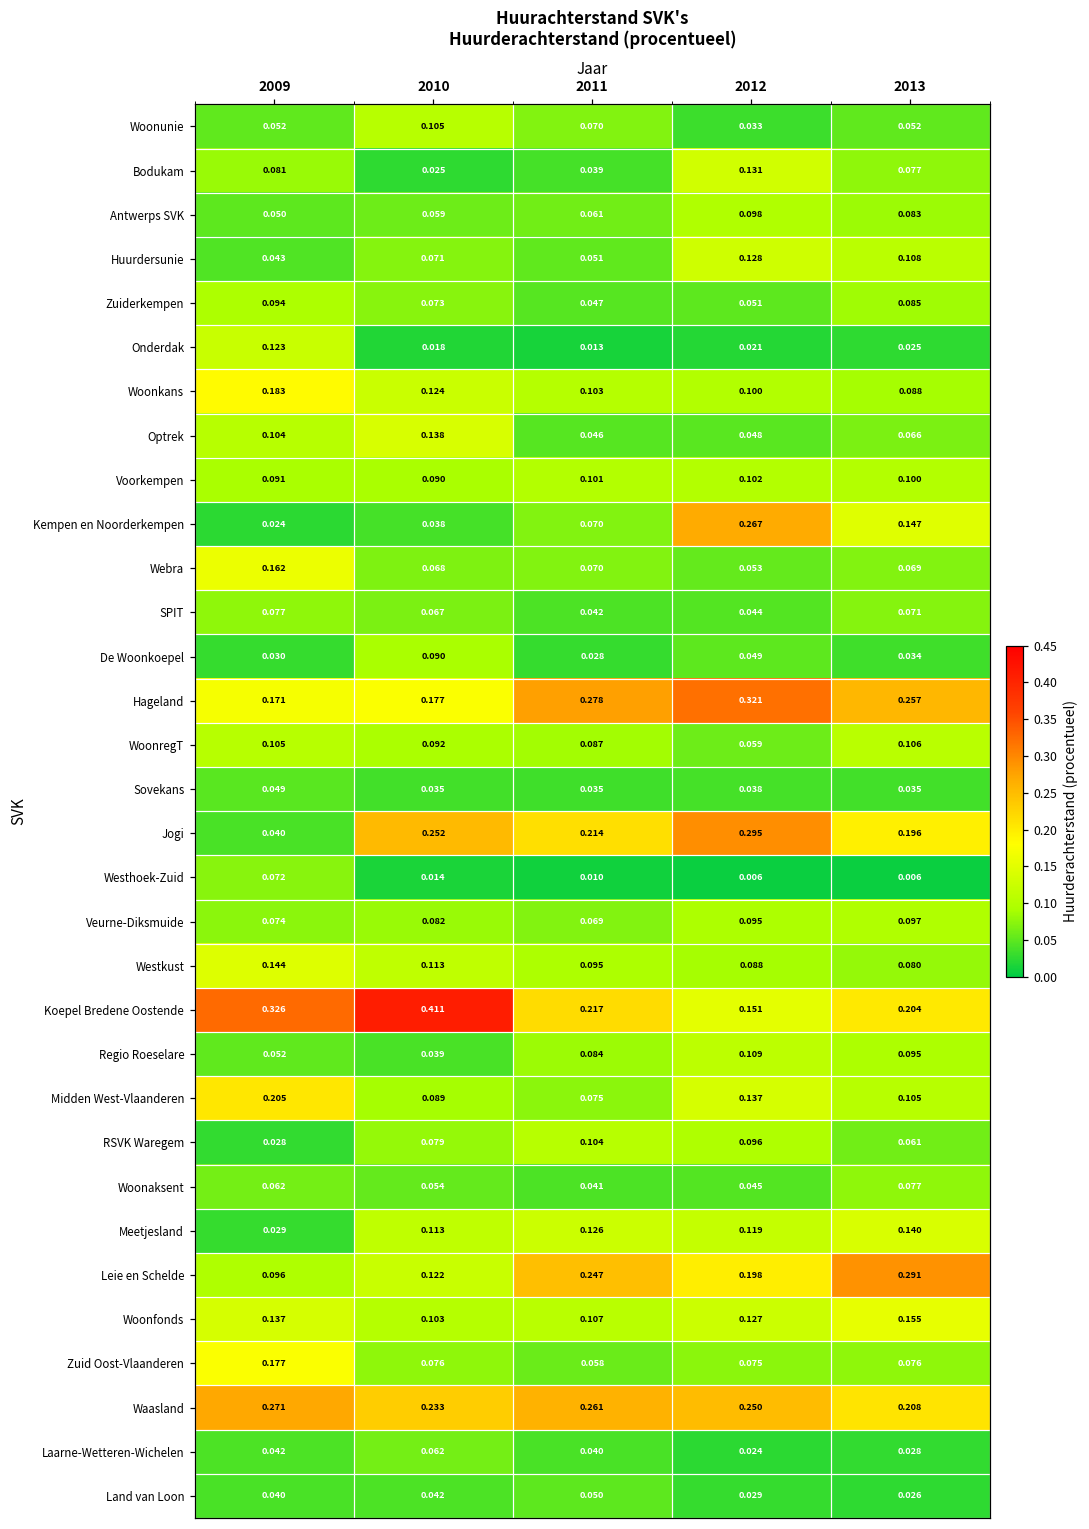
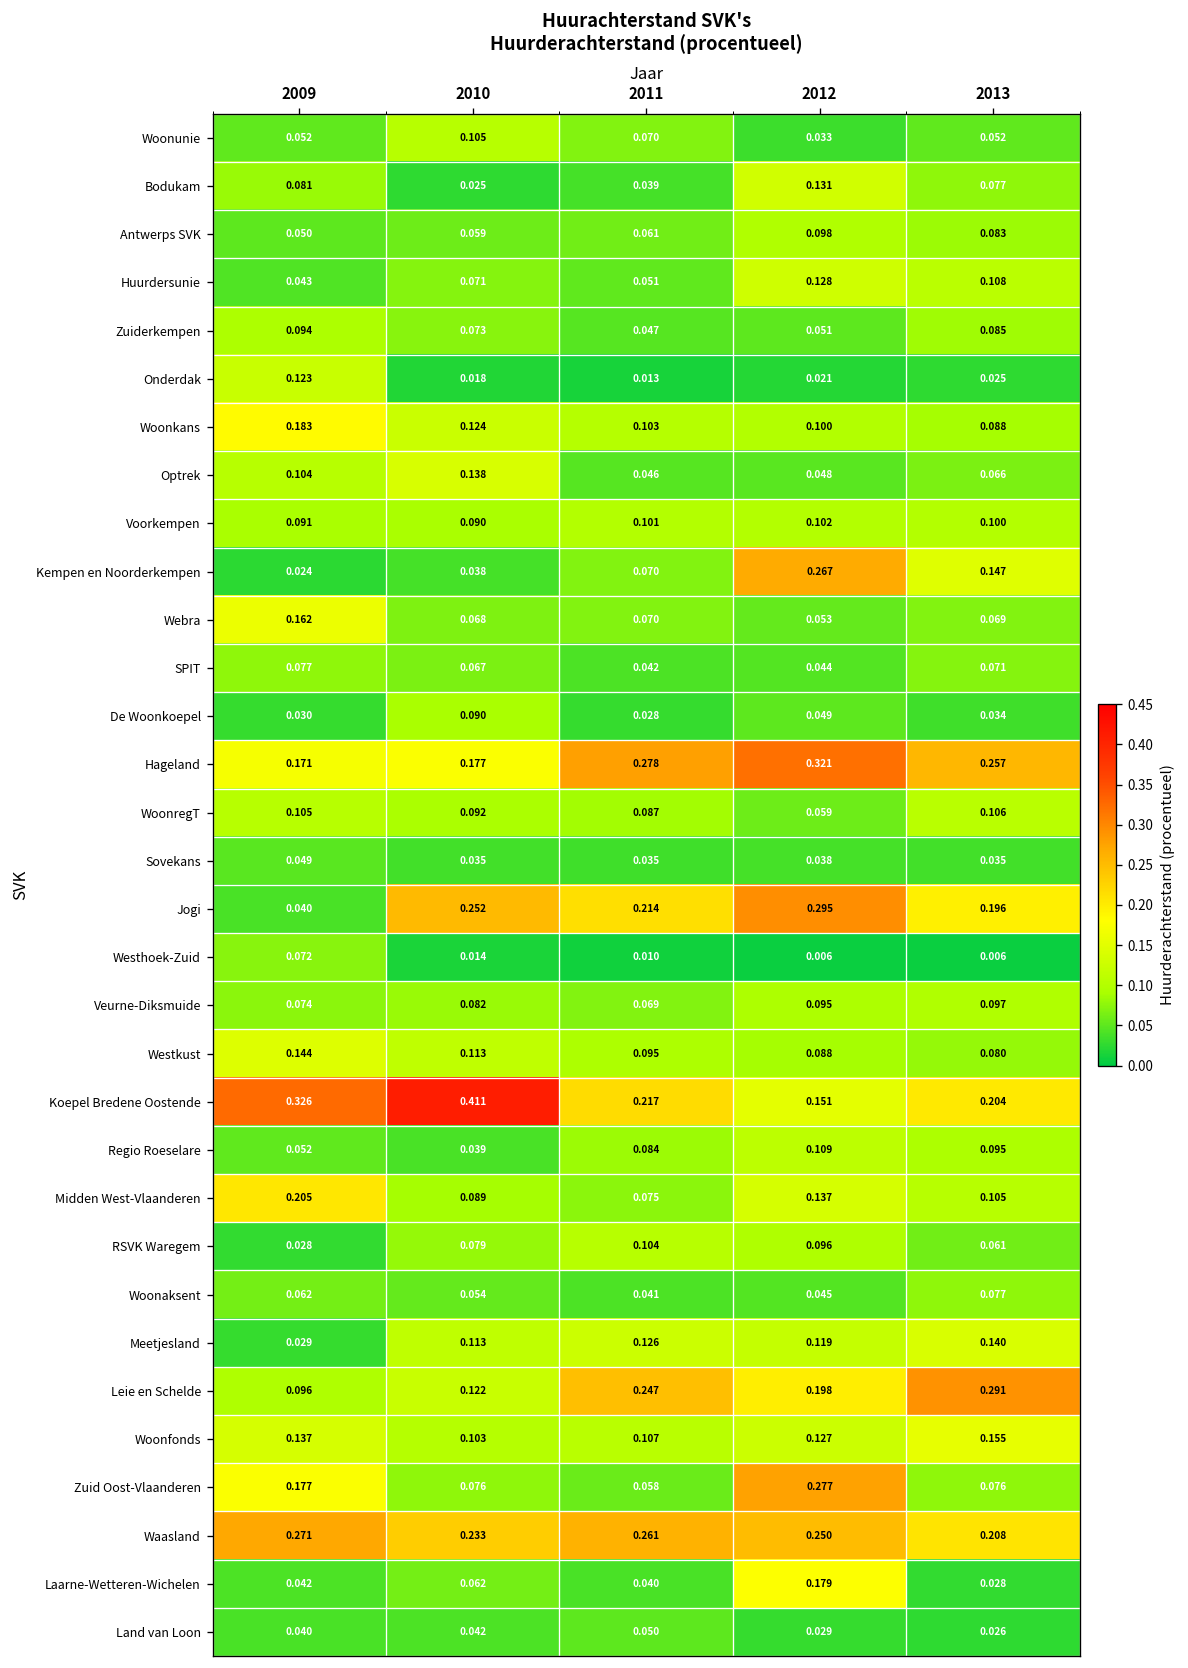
Zuid Oost-Vlaanderen, 2012: 0.075 -> 0.277
Laarne-Wetteren-Wichelen, 2012: 0.024 -> 0.179
